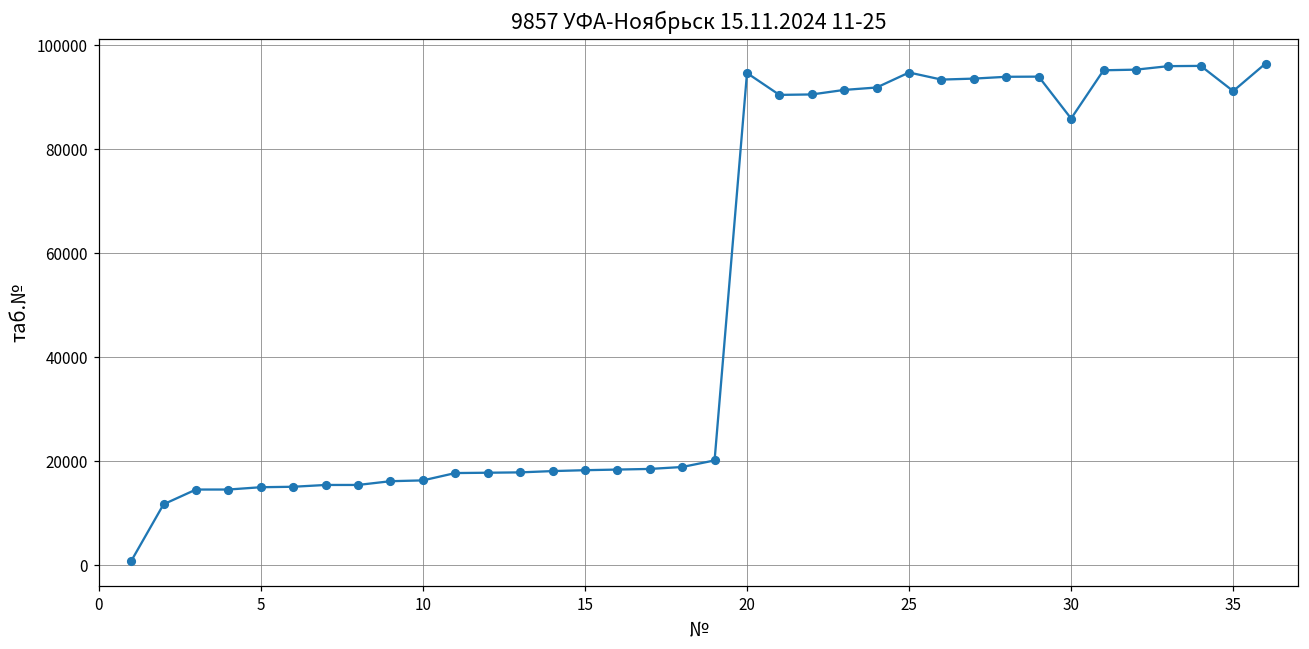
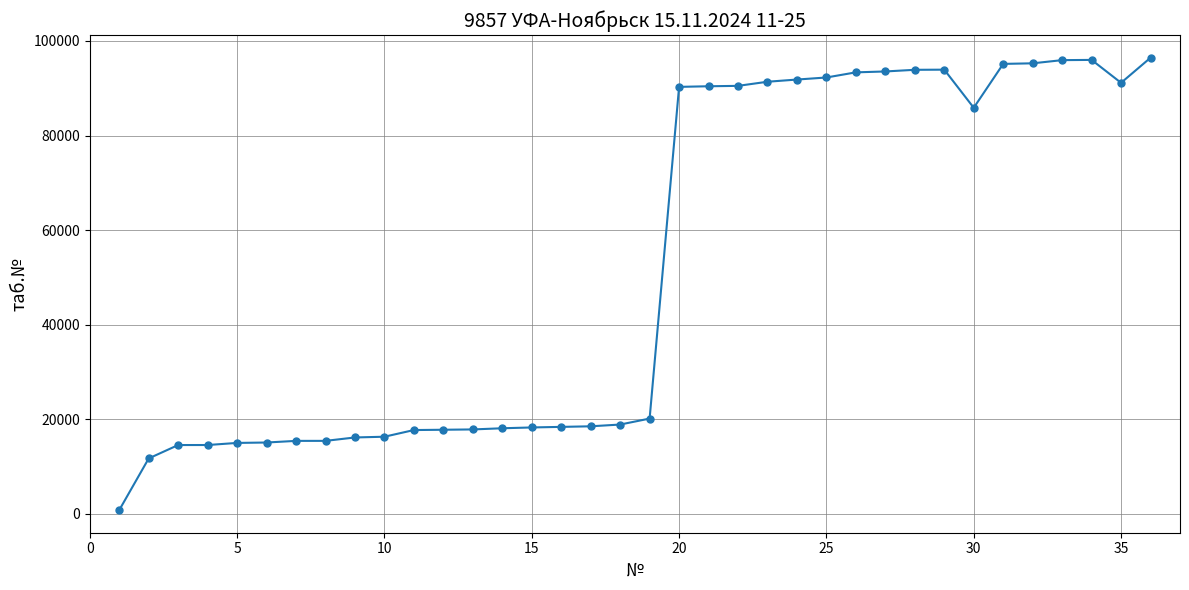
20: 95000 -> 90000
25: 95000 -> 92000
